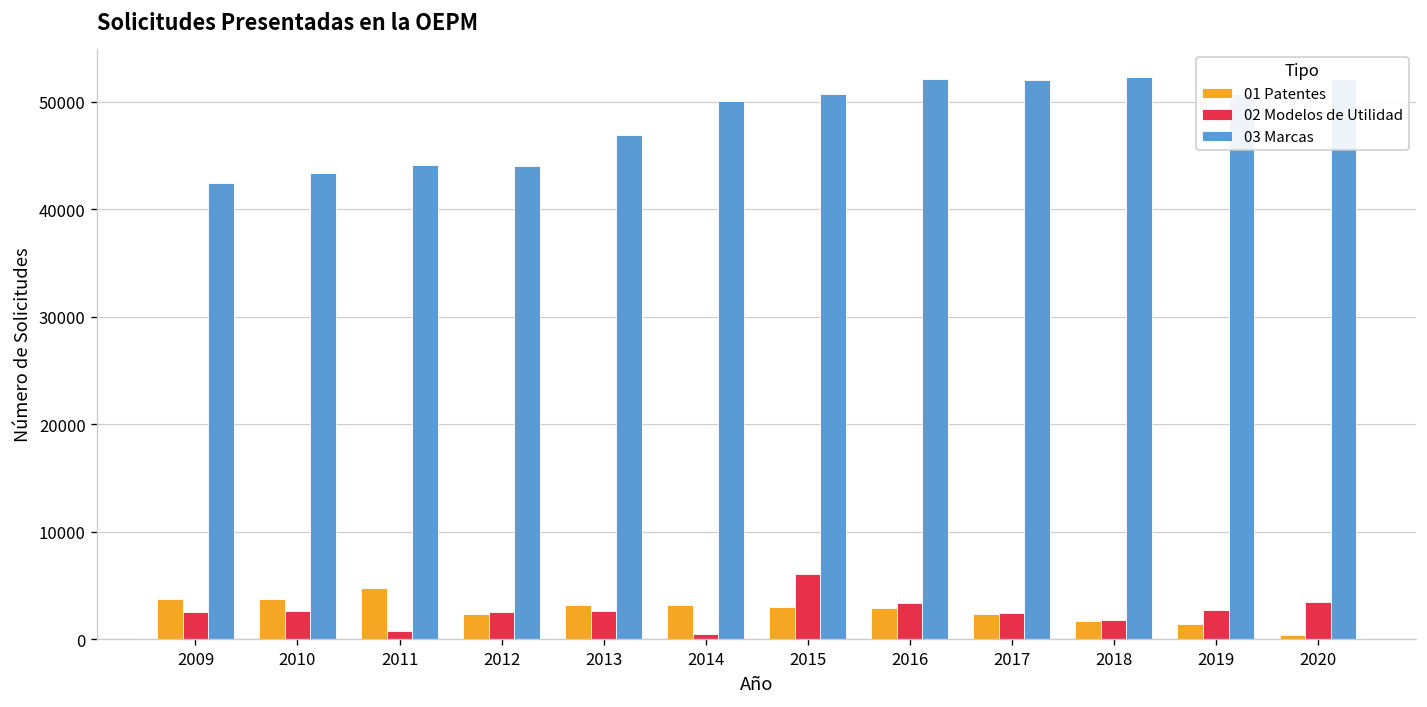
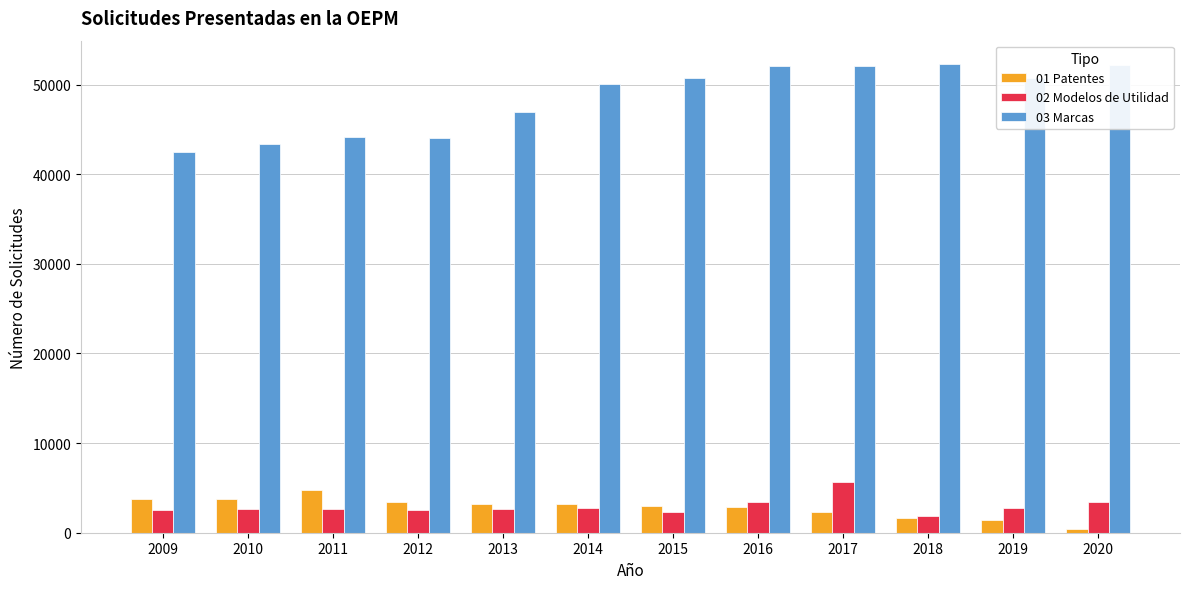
02 Modelos de Utilidad, 2011: 1000 -> 3000
01 Patentes, 2012: 2000 -> 3000
02 Modelos de Utilidad, 2014: 0 -> 3000
02 Modelos de Utilidad, 2015: 6000 -> 2000
02 Modelos de Utilidad, 2017: 2000 -> 6000
